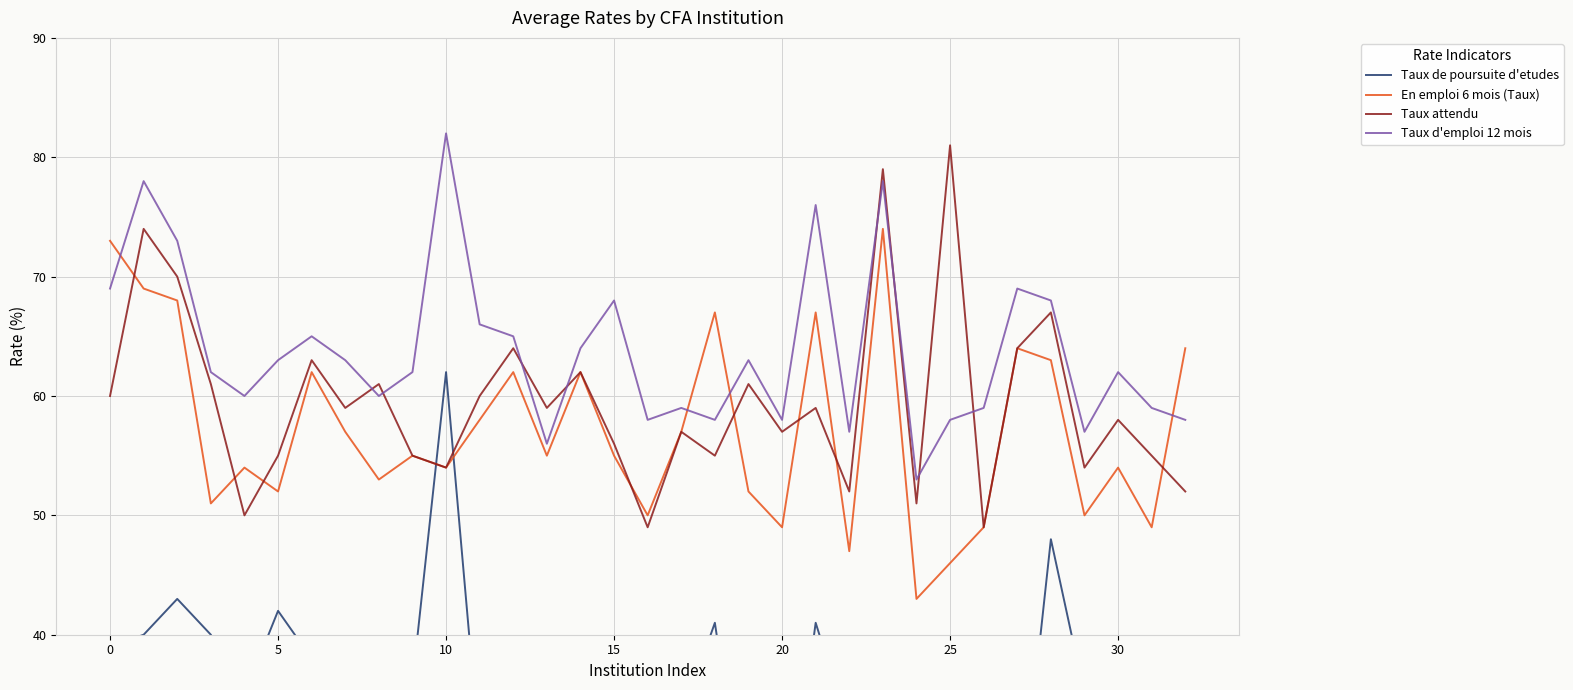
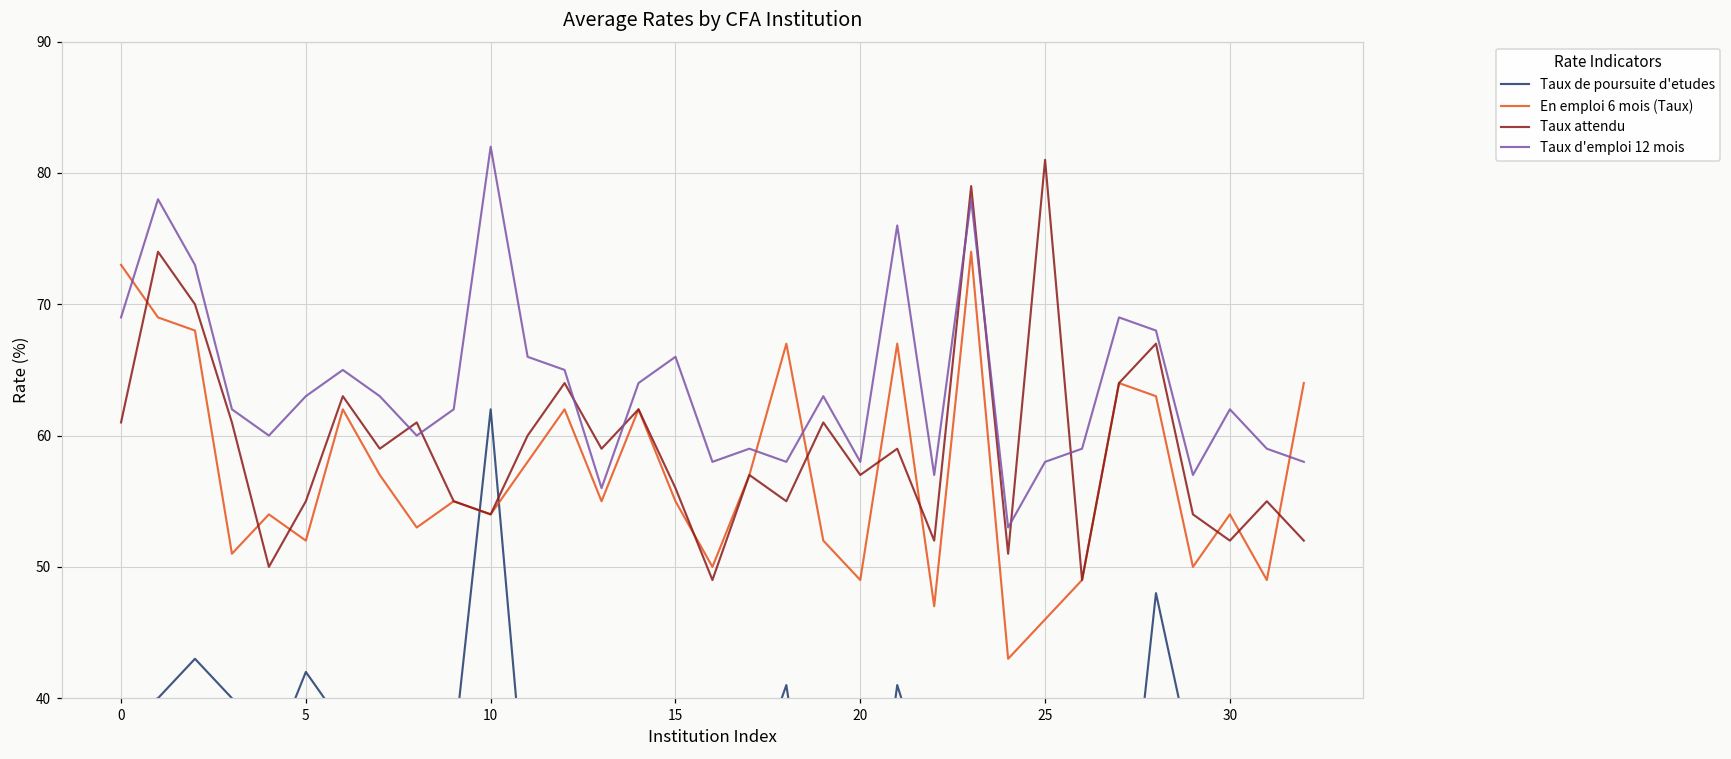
Taux attendu, 0: 60 -> 61
Taux d'emploi 12 mois, 15: 68 -> 66
Taux attendu, 30: 58 -> 52
